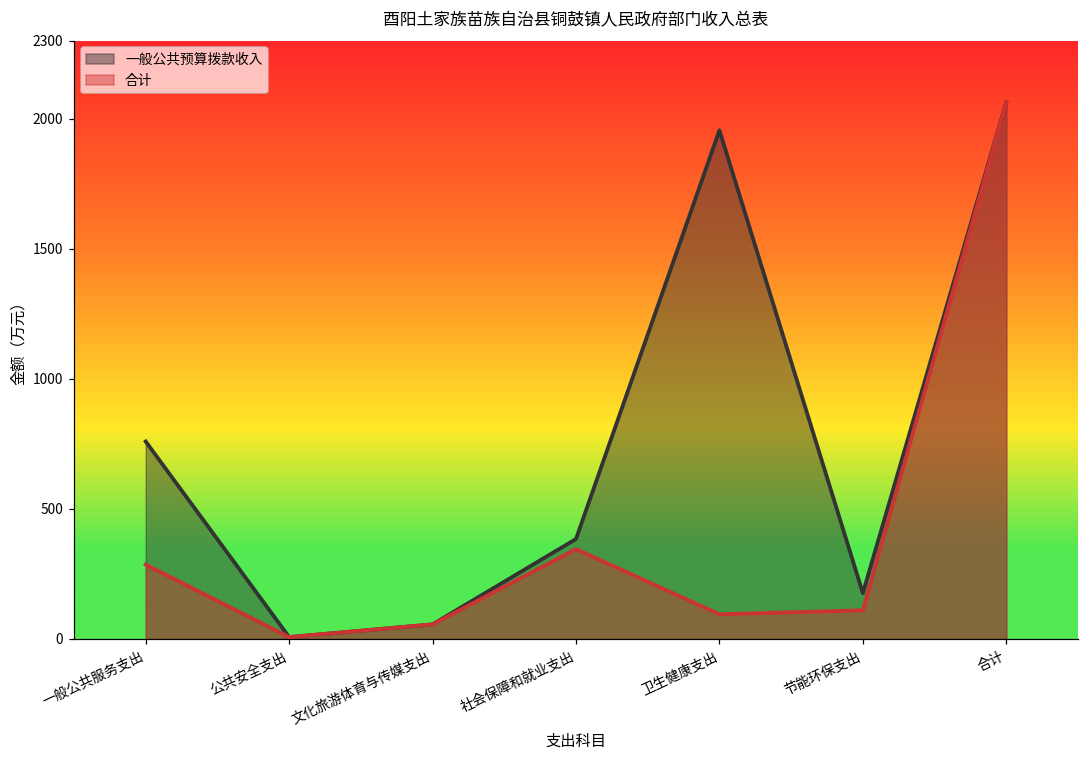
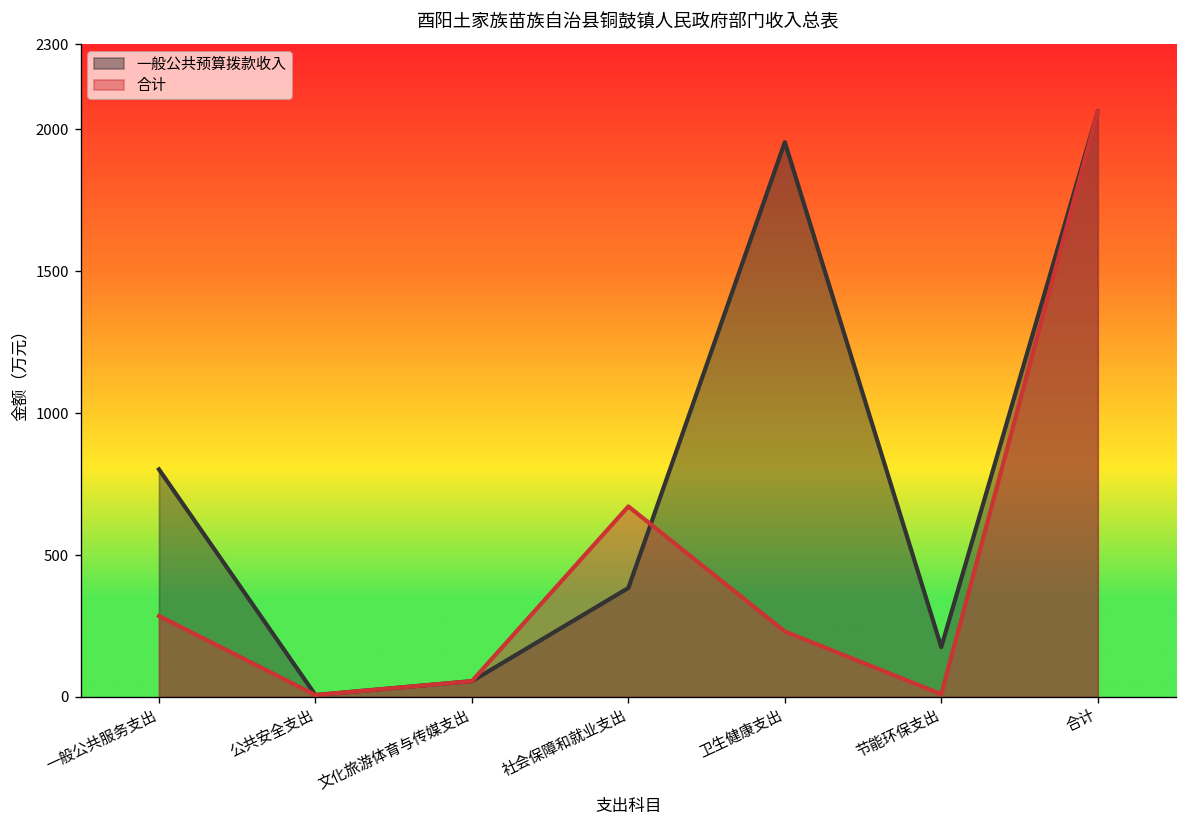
一般公共预算拨款收入, 一般公共服务支出: 760 -> 800
合计, 社会保障和就业支出: 350 -> 670
合计, 卫生健康支出: 90 -> 230
合计, 节能环保支出: 110 -> 10
